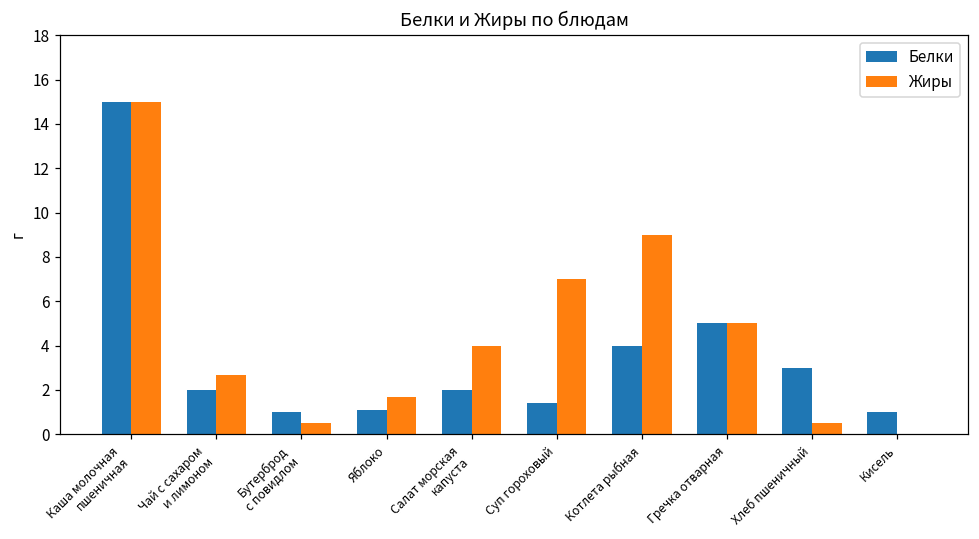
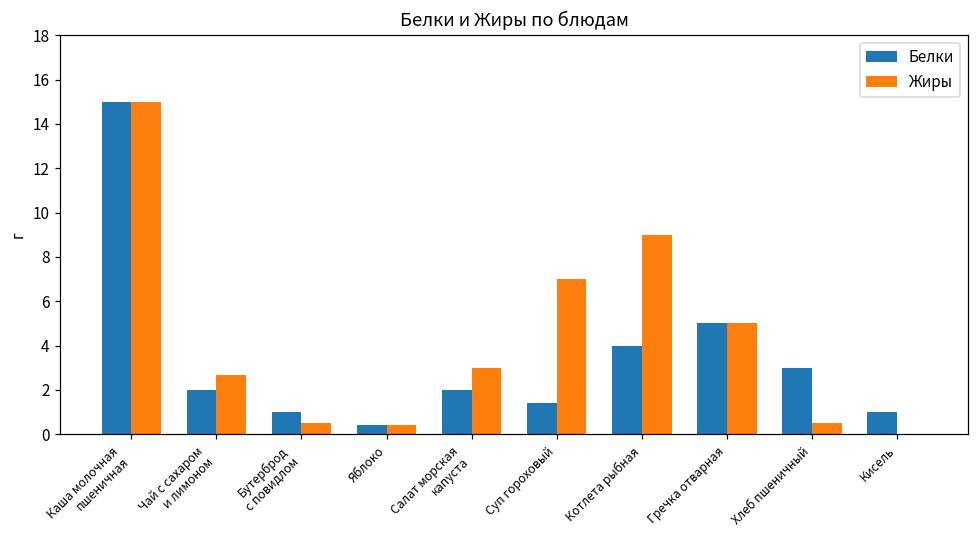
Белки, Яблоко: 1.1 -> 0.4
Жиры, Яблоко: 1.7 -> 0.4
Жиры, Салат морская капуста: 4 -> 3
